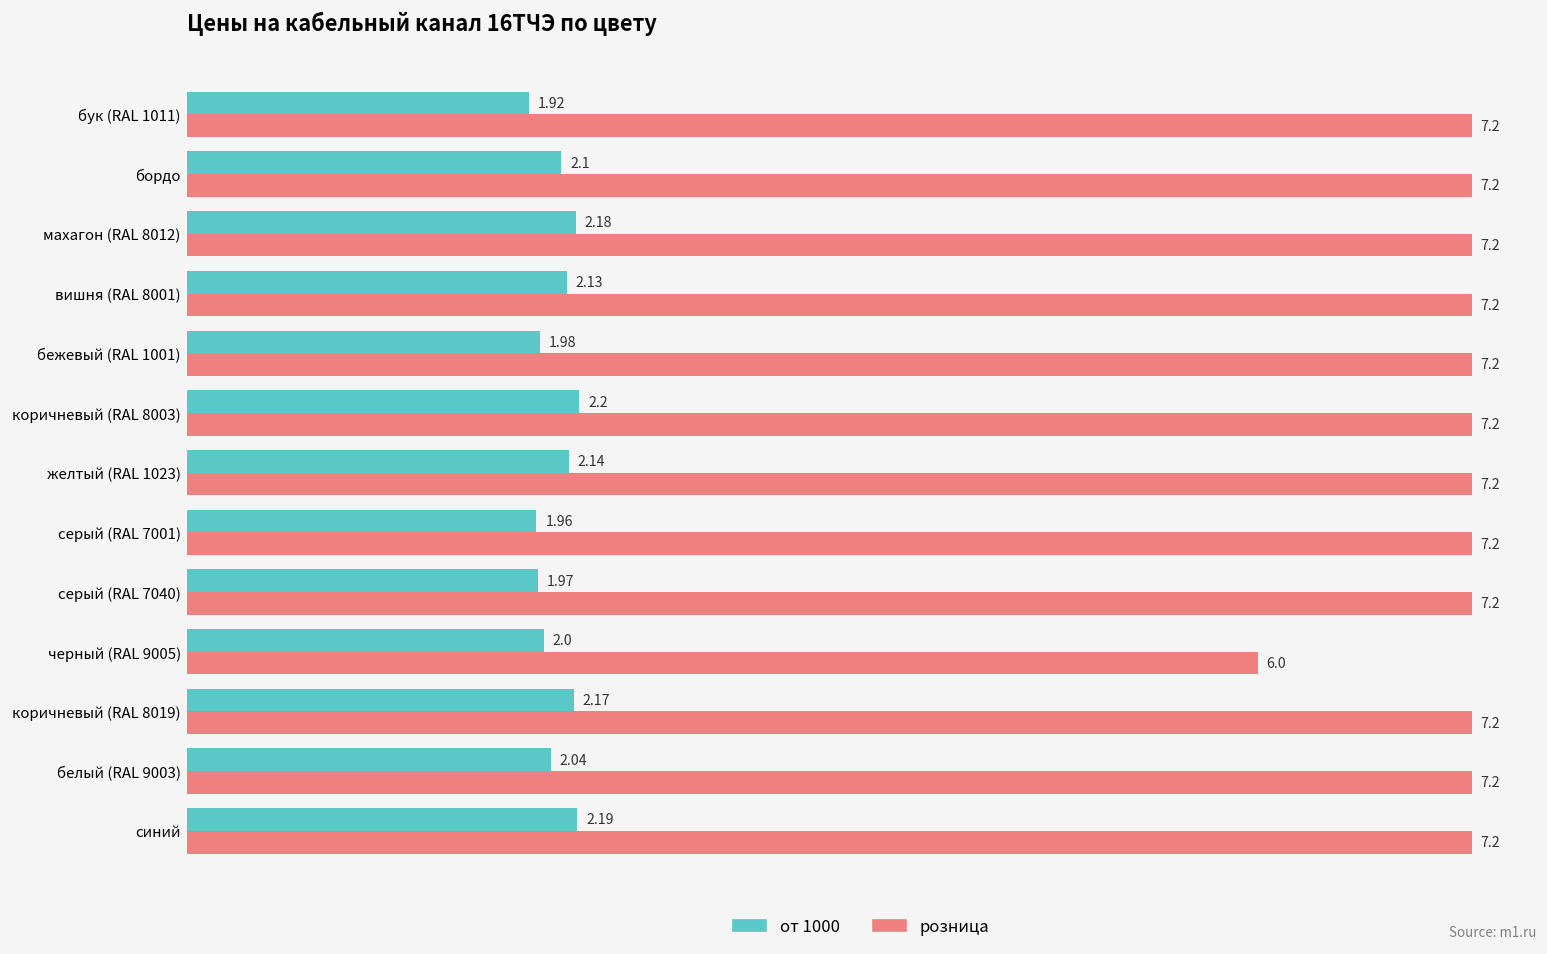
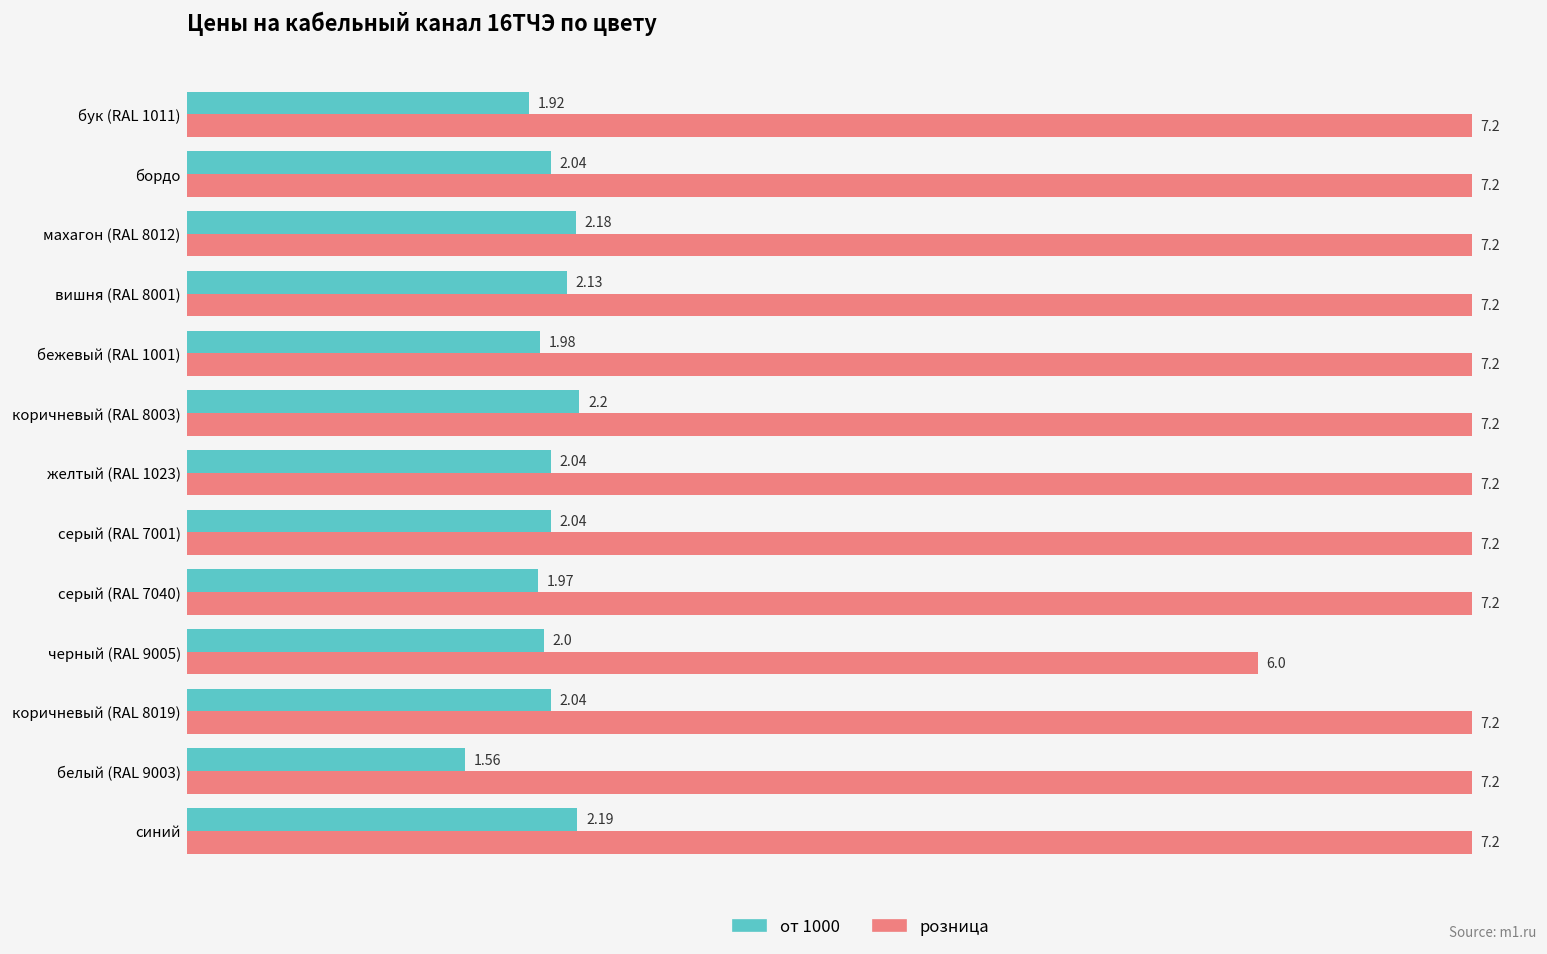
от 1000, бордо: 2.1 -> 2.04
от 1000, желтый (RAL 1023): 2.14 -> 2.04
от 1000, серый (RAL 7001): 1.96 -> 2.04
от 1000, коричневый (RAL 8019): 2.17 -> 2.04
от 1000, белый (RAL 9003): 2.04 -> 1.56
